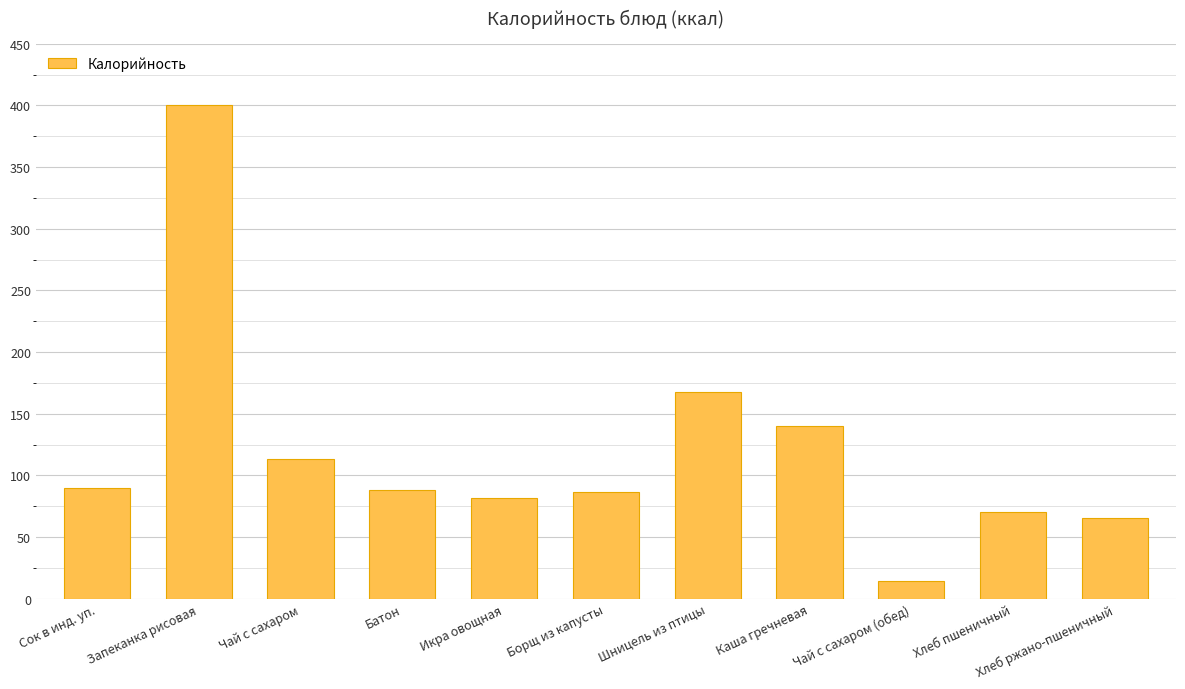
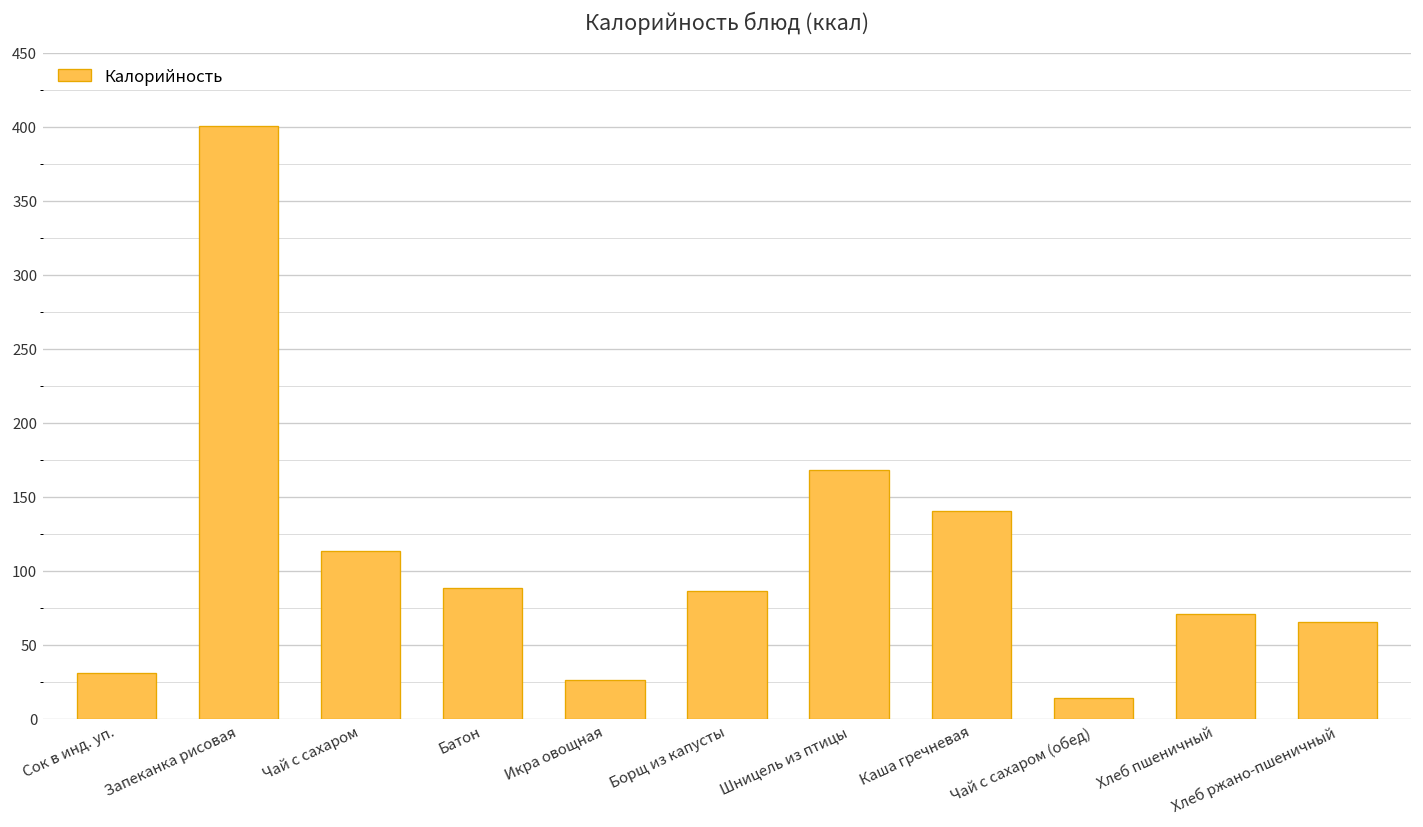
Сок в инд. уп.: 90 -> 31
Икра овощная: 82 -> 26
